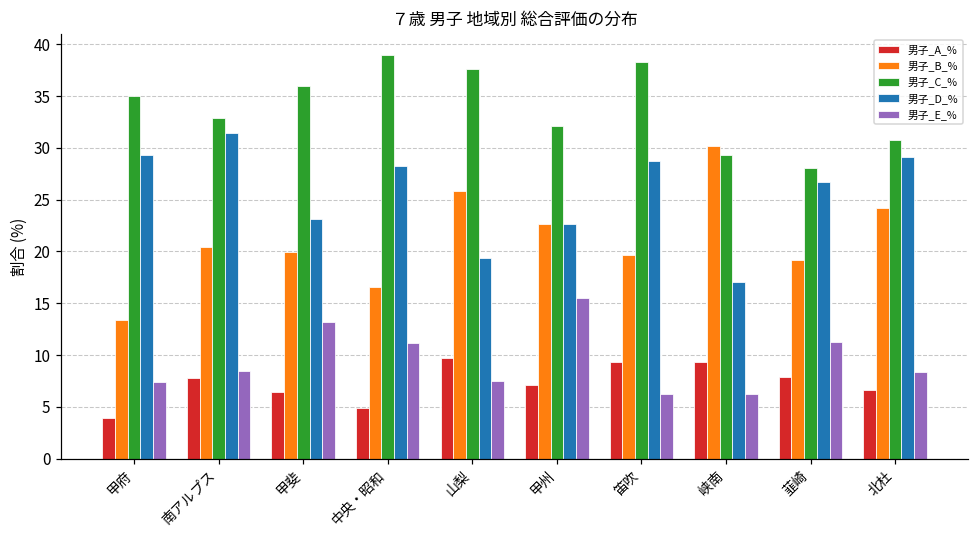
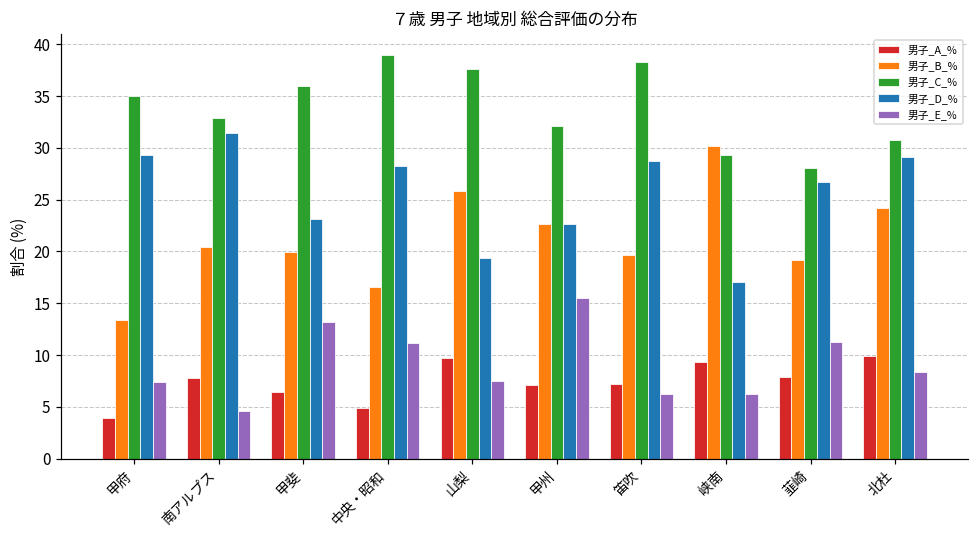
男子_E_%, 南アルプス: 8 -> 5
男子_A_%, 笛吹: 9 -> 7
男子_A_%, 北杜: 7 -> 10
